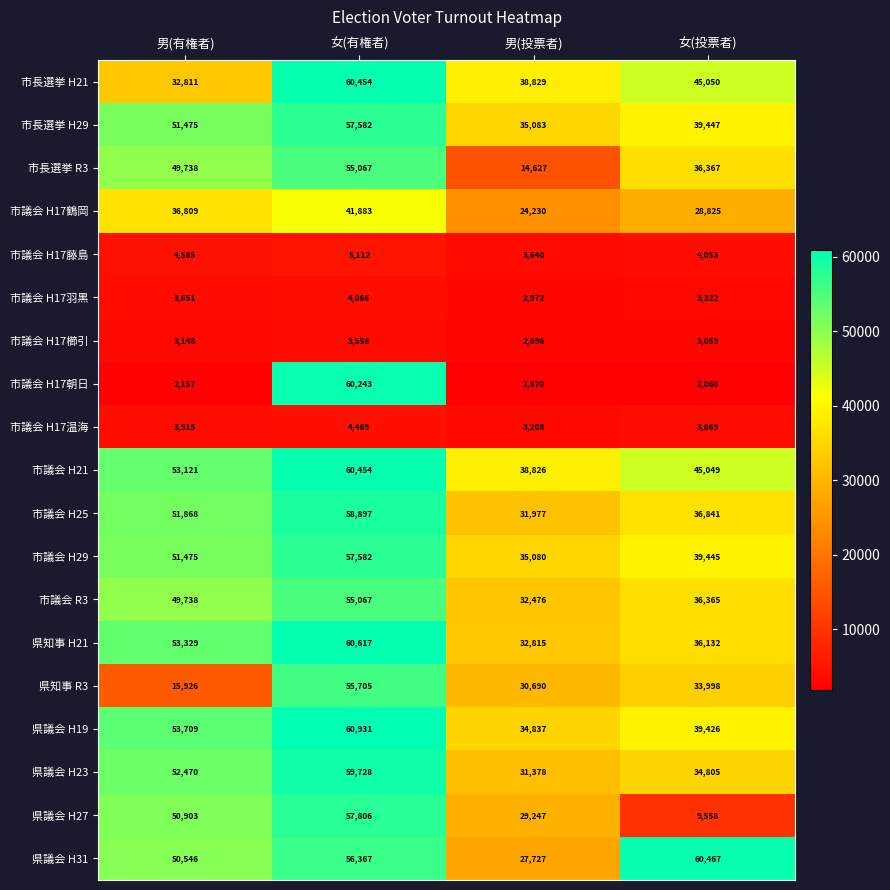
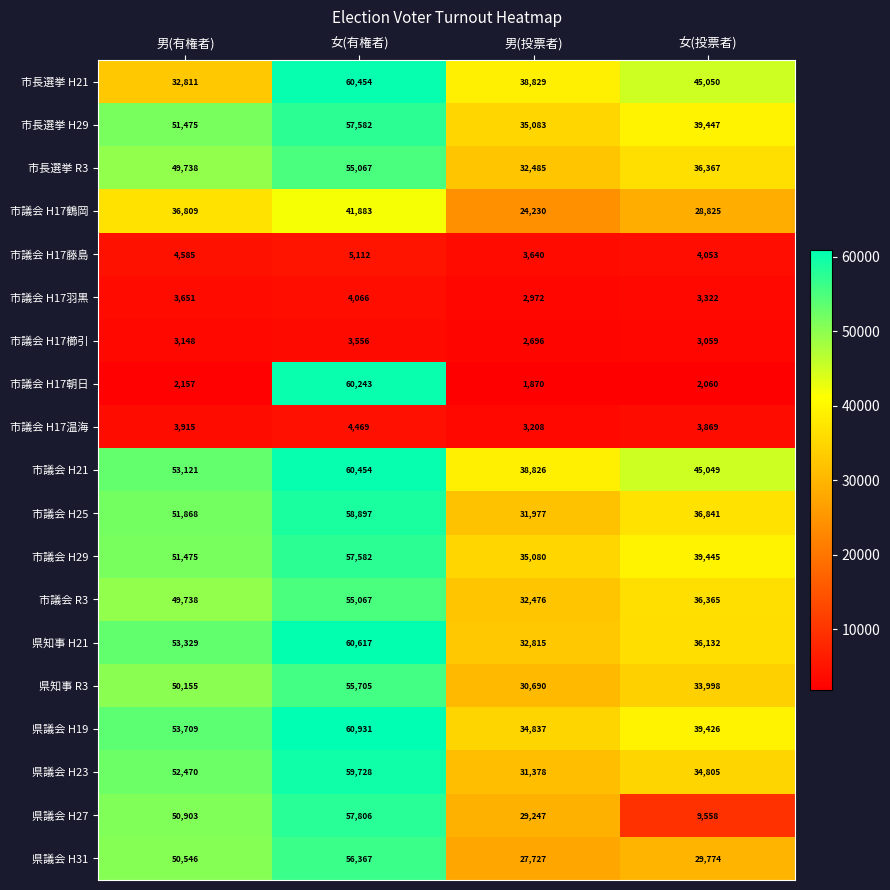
市長選挙 R3, 男(投票者): 14,627 -> 32,485
県知事 R3, 男(有権者): 15,926 -> 50,155
県議会 H31, 女(投票者): 60,467 -> 29,774
